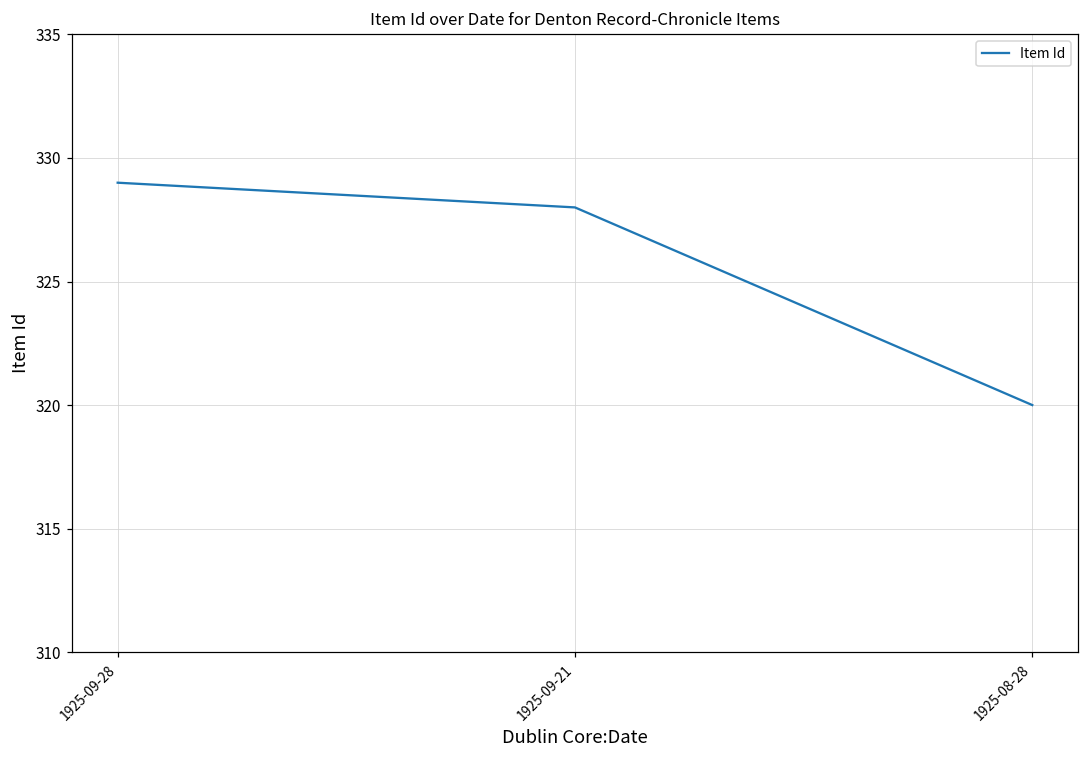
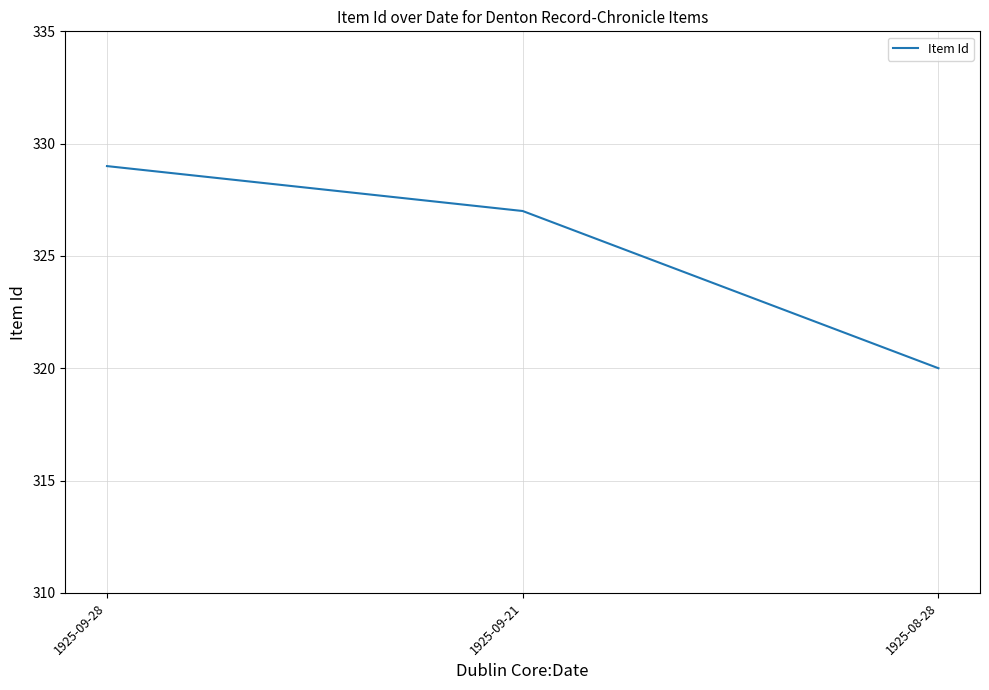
1925-09-21: 328 -> 327
